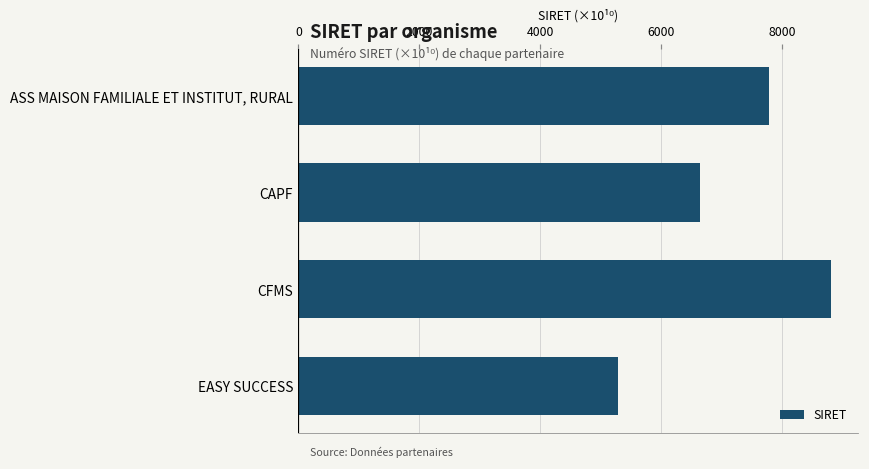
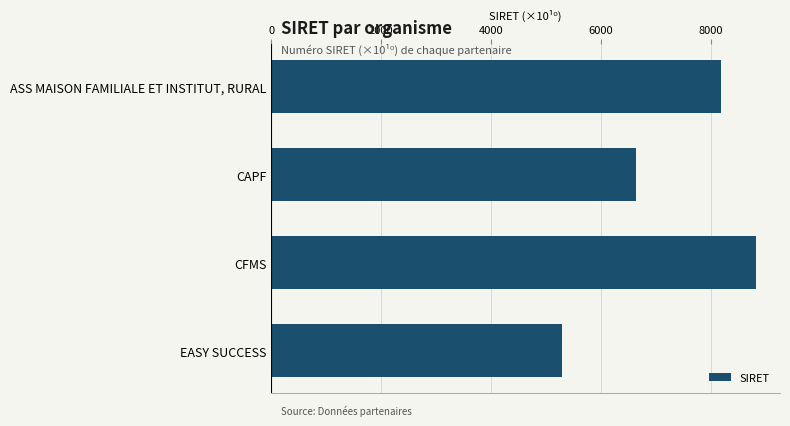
ASS MAISON FAMILIALE ET INSTITUT, RURAL: 7800 -> 8200
